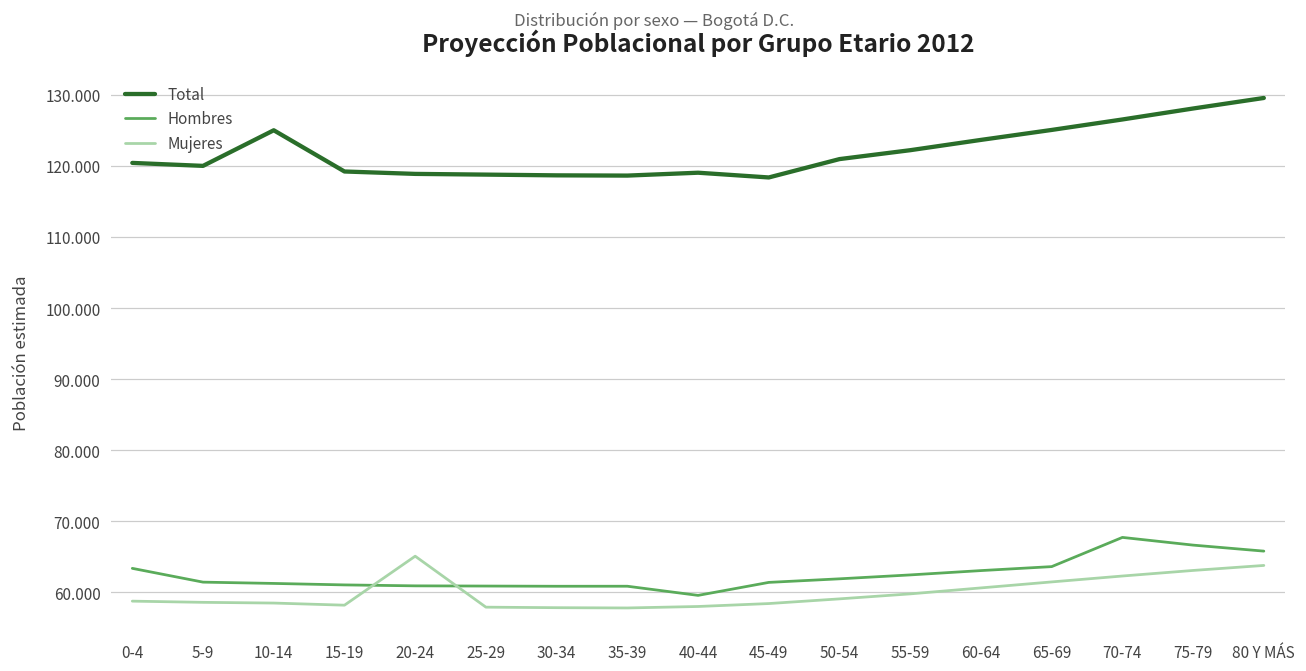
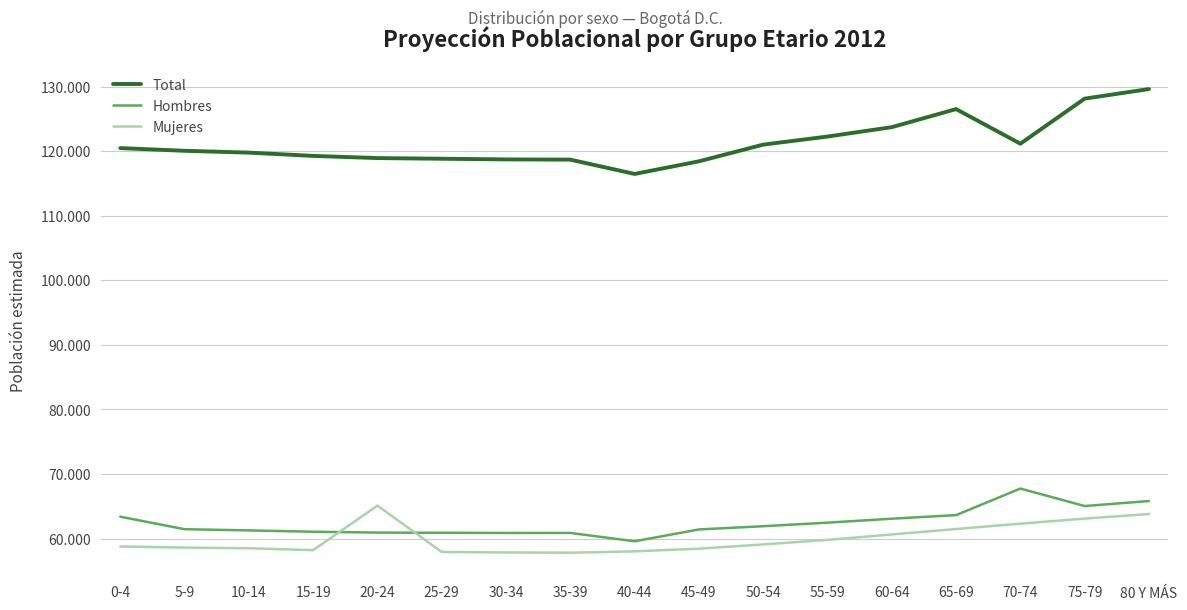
Total, 10-14: 125 -> 120
Total, 40-44: 119 -> 116
Total, 65-69: 125 -> 127
Total, 70-74: 127 -> 121
Hombres, 75-79: 67 -> 65
